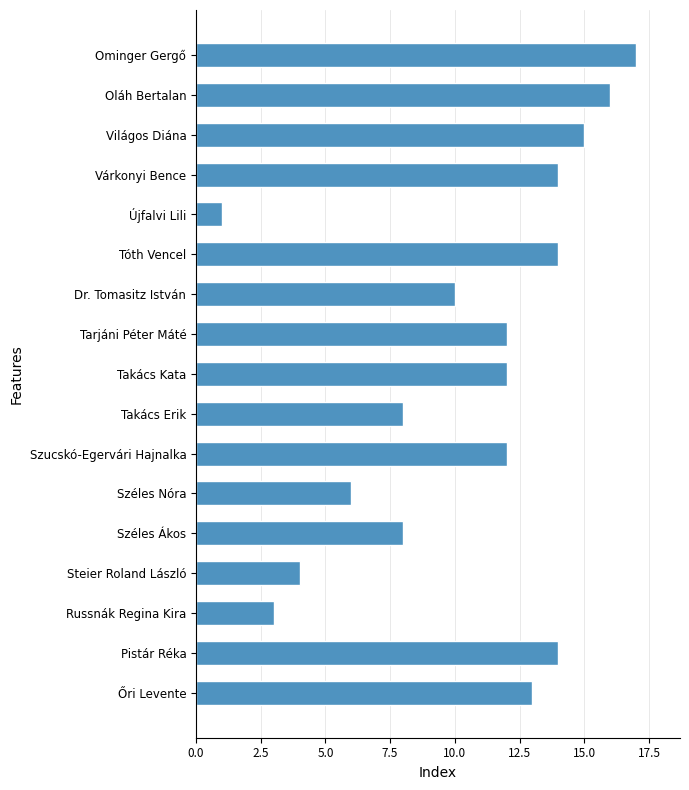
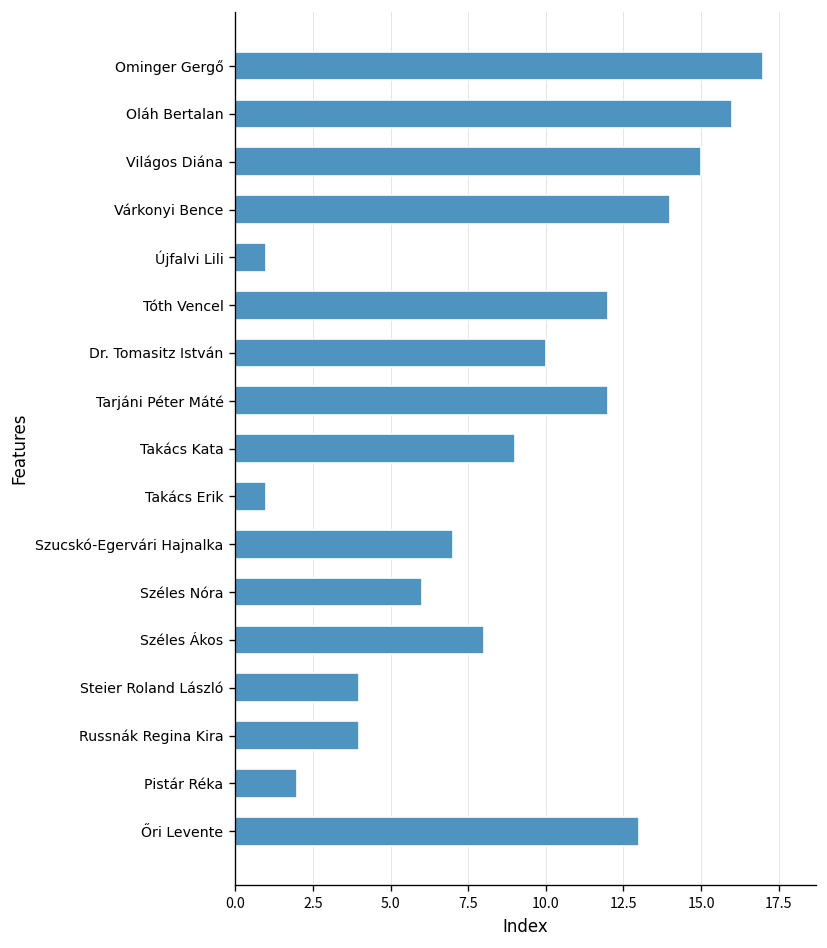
Tóth Vencel: 14 -> 12
Takács Kata: 12 -> 9
Takács Erik: 8 -> 1
Szucskó-Egervári Hajnalka: 12 -> 7
Russnák Regina Kira: 3 -> 4
Pistár Réka: 14 -> 2
